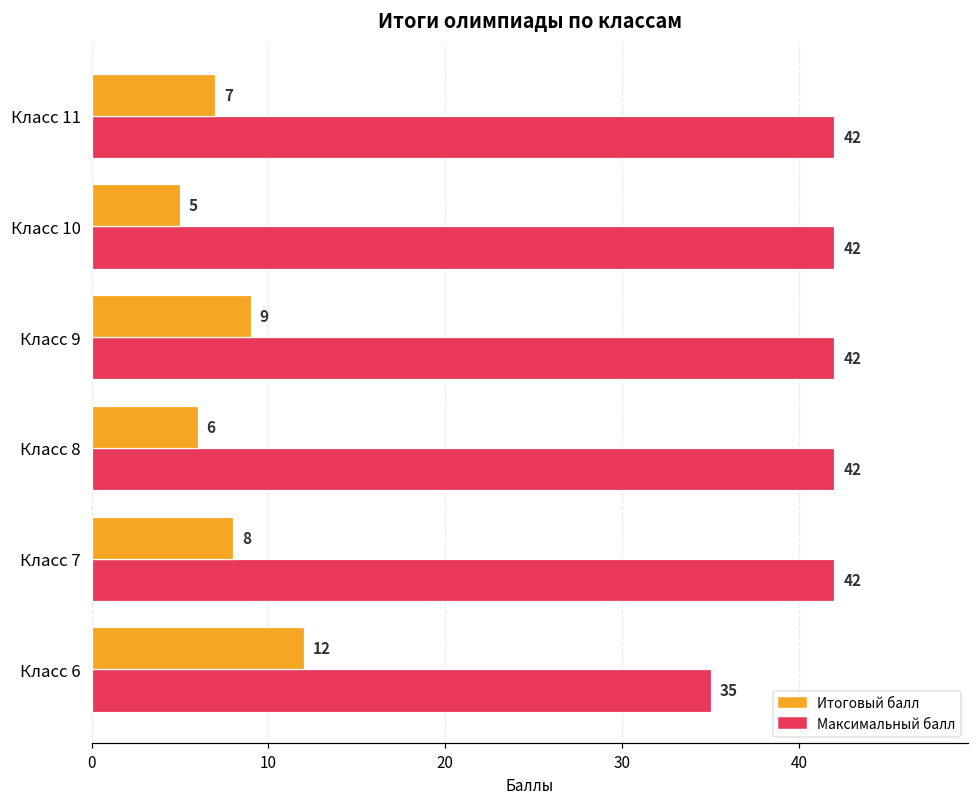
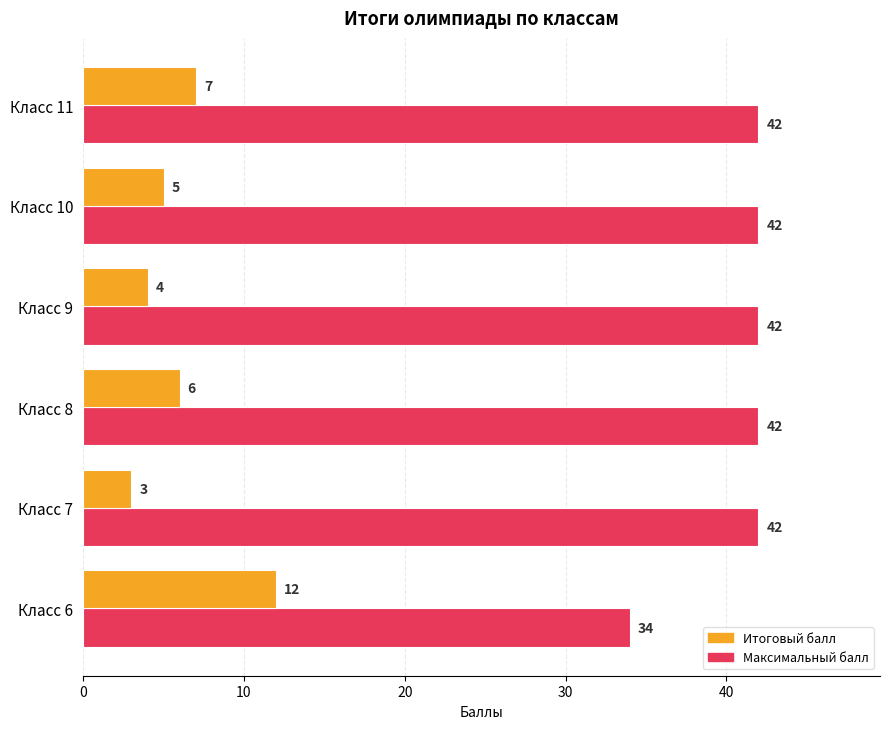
Итоговый балл, Класс 9: 9 -> 4
Итоговый балл, Класс 7: 8 -> 3
Максимальный балл, Класс 6: 35 -> 34
